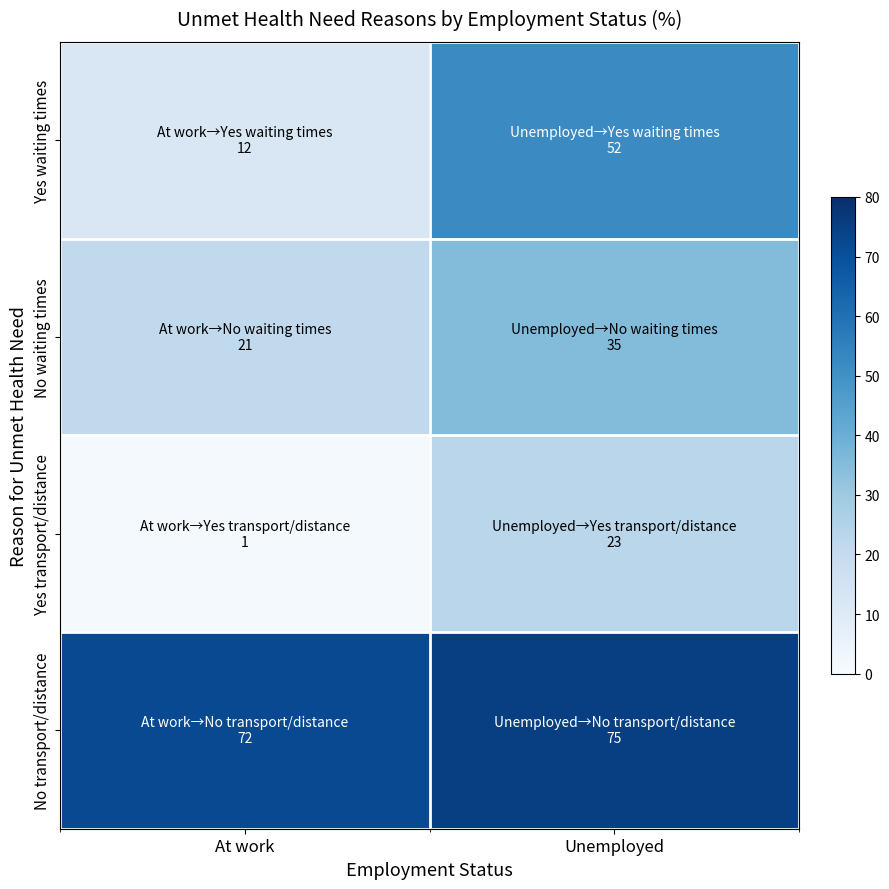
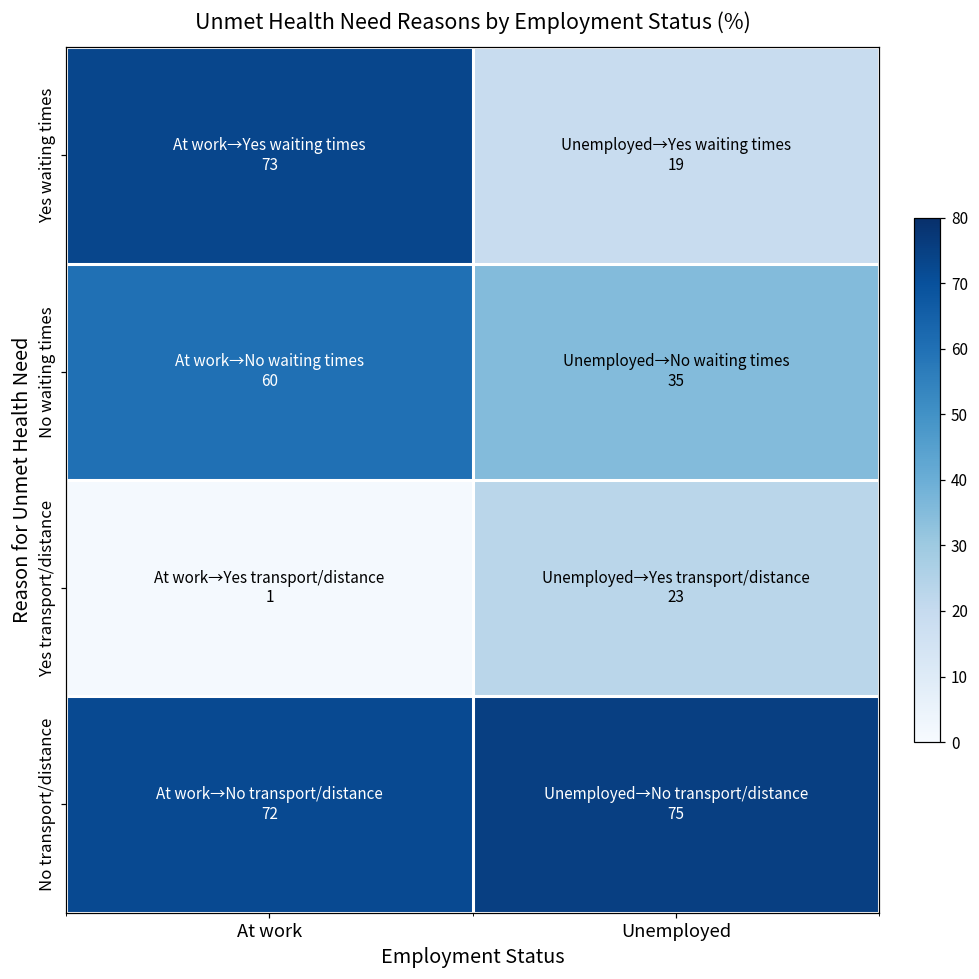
Yes waiting times, At work: 12 -> 73
Yes waiting times, Unemployed: 52 -> 19
No waiting times, At work: 21 -> 60
